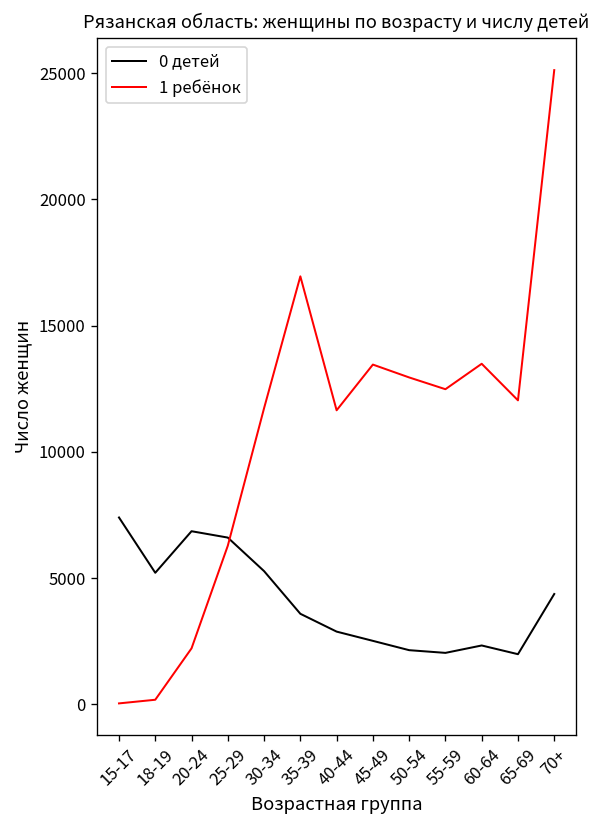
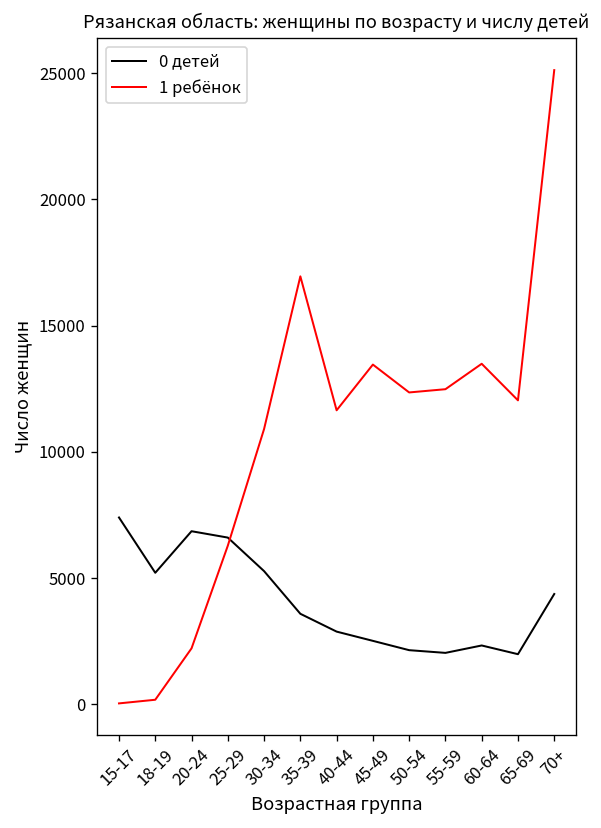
1 ребёнок, 30-34: 11700 -> 10900
1 ребёнок, 50-54: 12900 -> 12400
